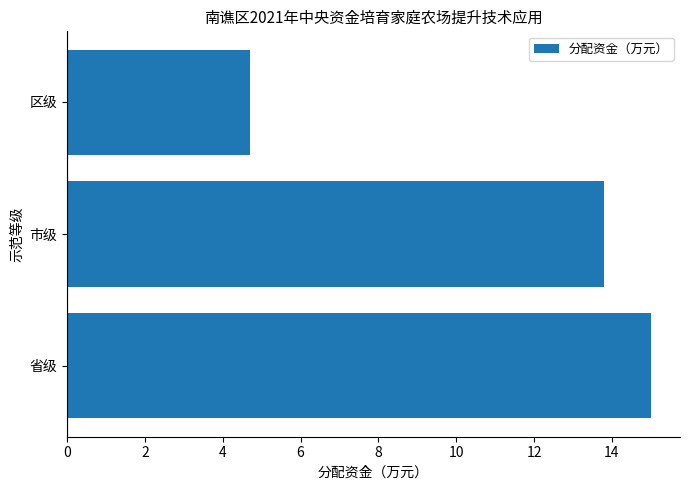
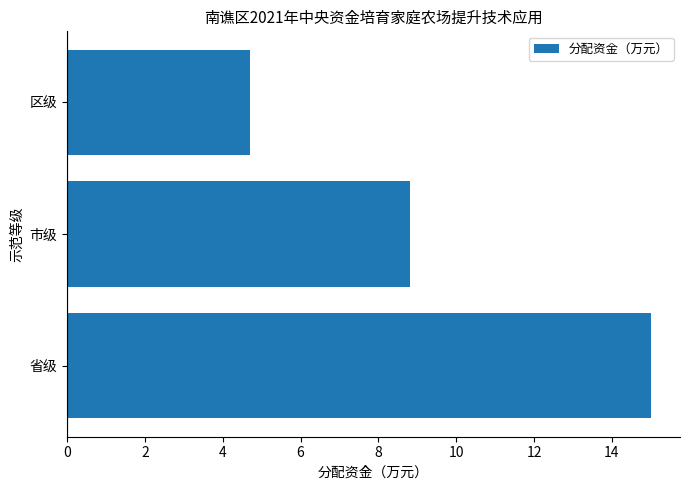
市级: 13.8 -> 8.8
